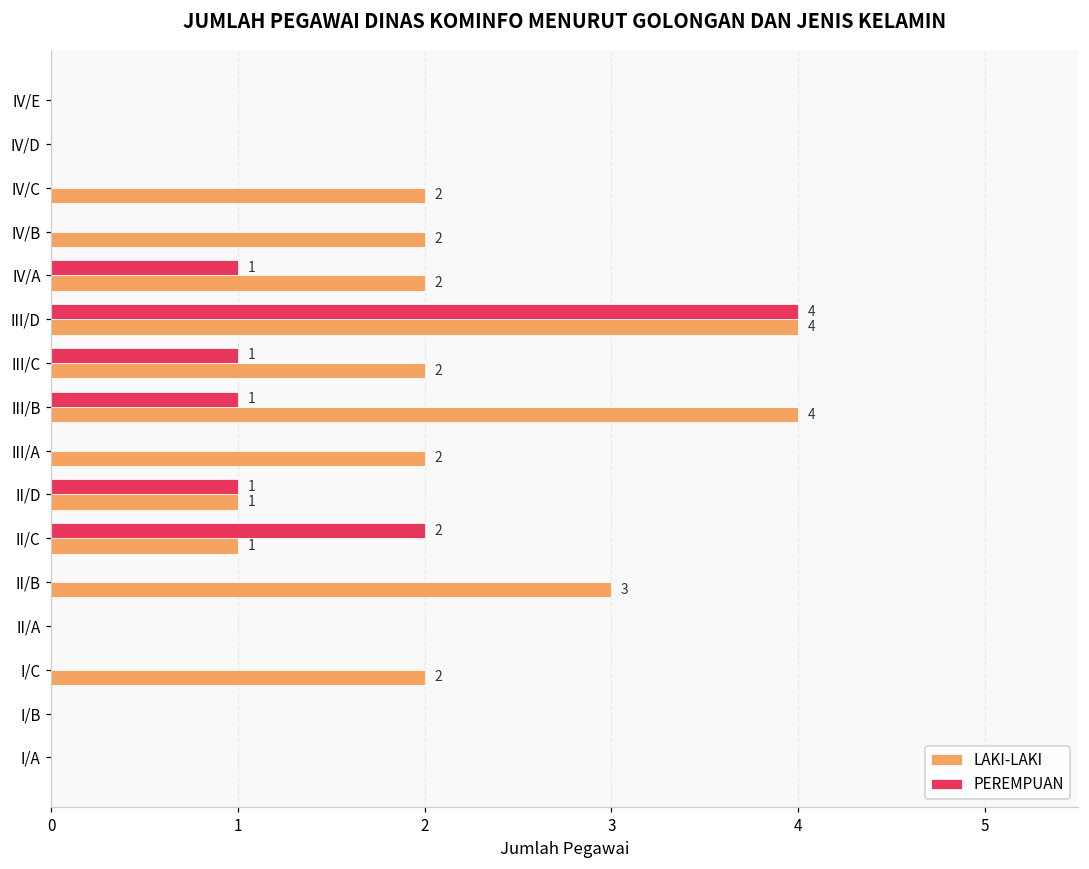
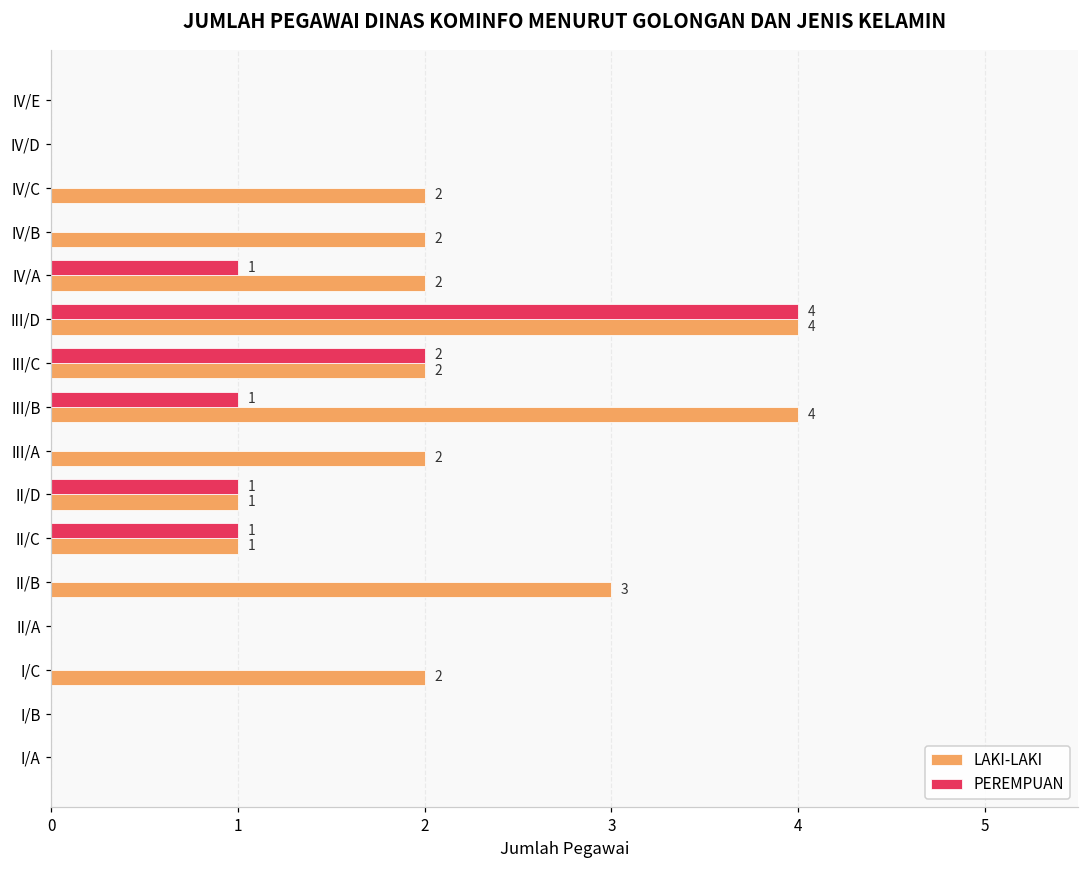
PEREMPUAN, III/C: 1 -> 2
PEREMPUAN, II/C: 2 -> 1
